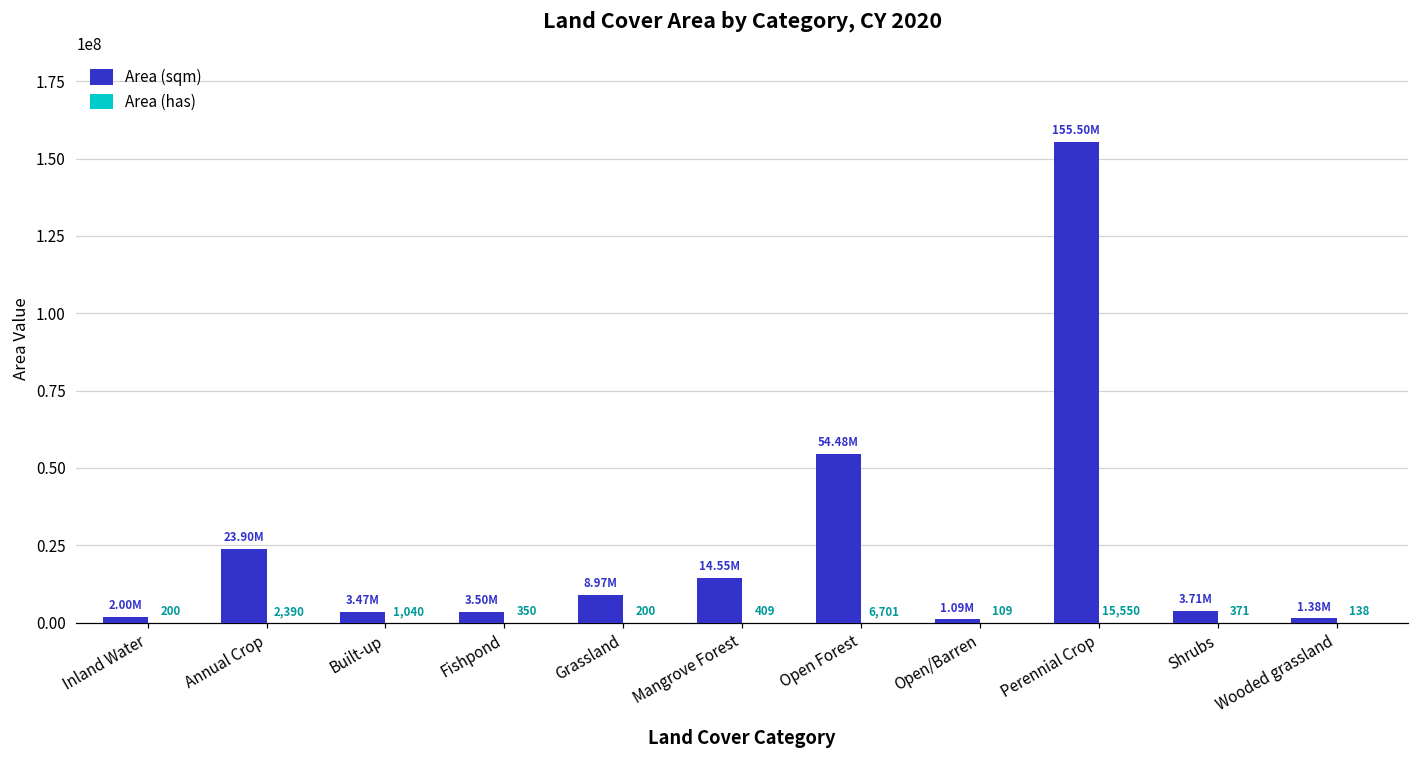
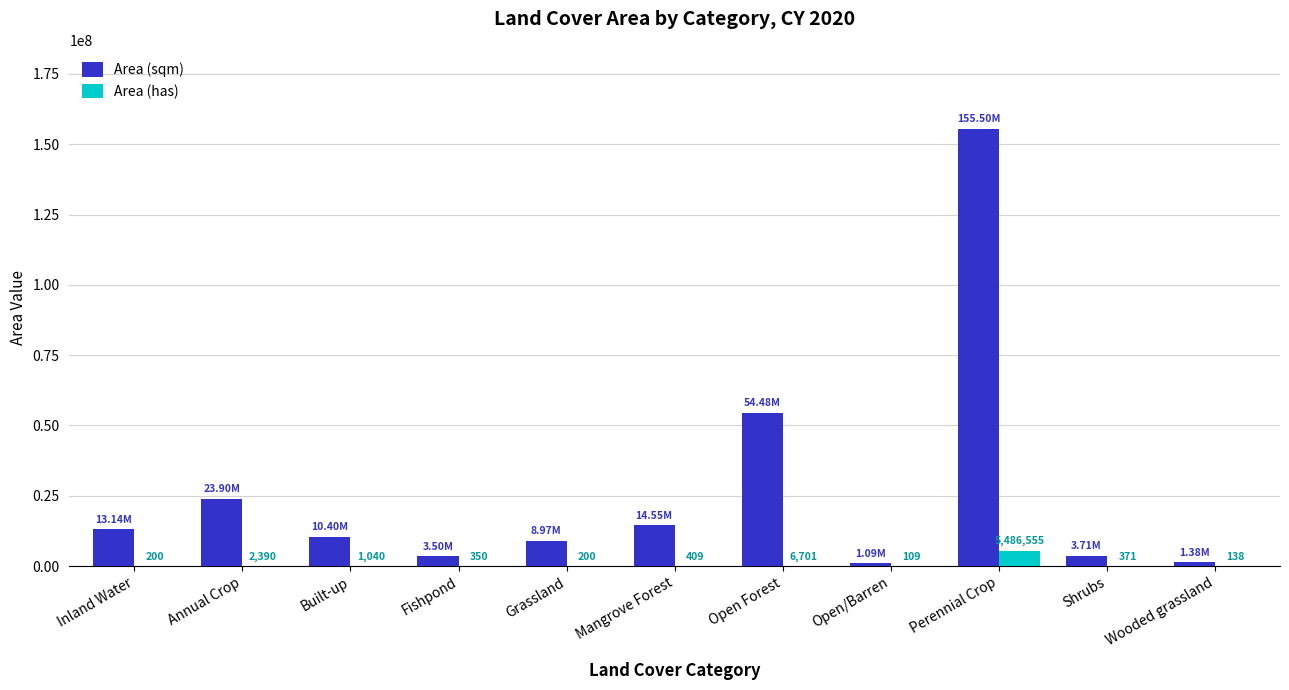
Area (sqm), Inland Water: 2.00M -> 13.14M
Area (sqm), Built-up: 3.47M -> 10.40M
Area (has), Perennial Crop: 15,550 -> 5,486,555
